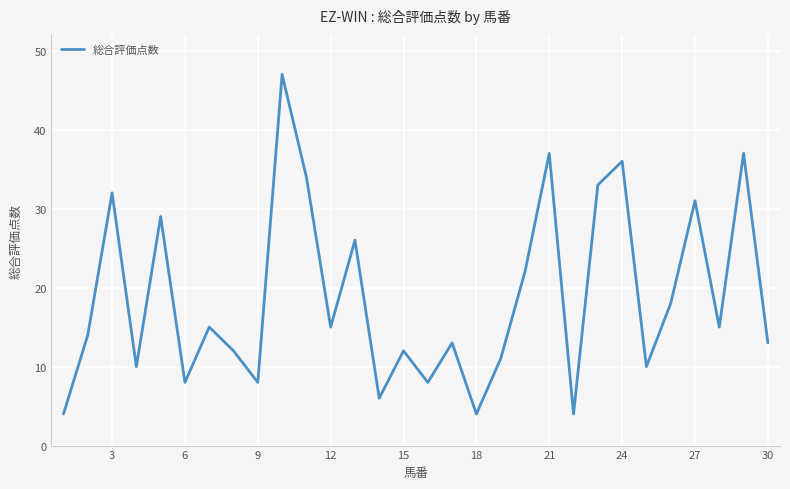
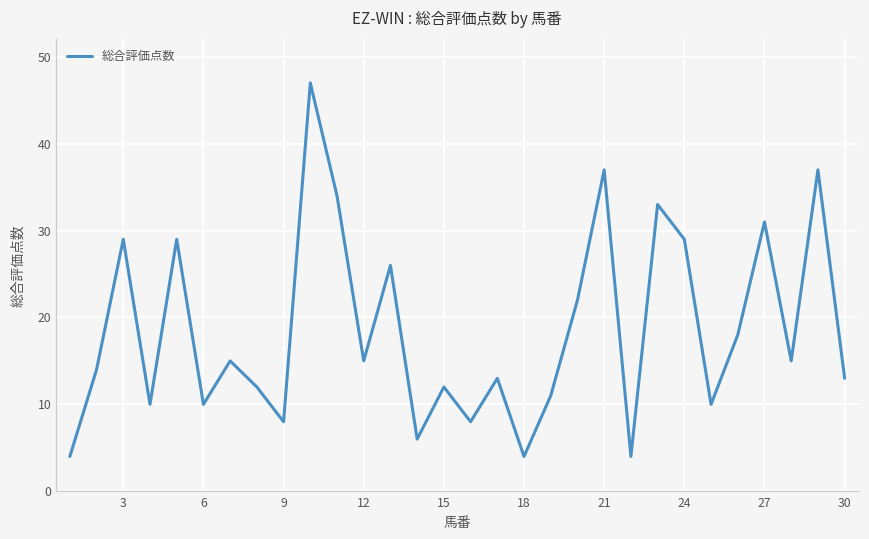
3: 32 -> 29
6: 8 -> 10
24: 36 -> 29
